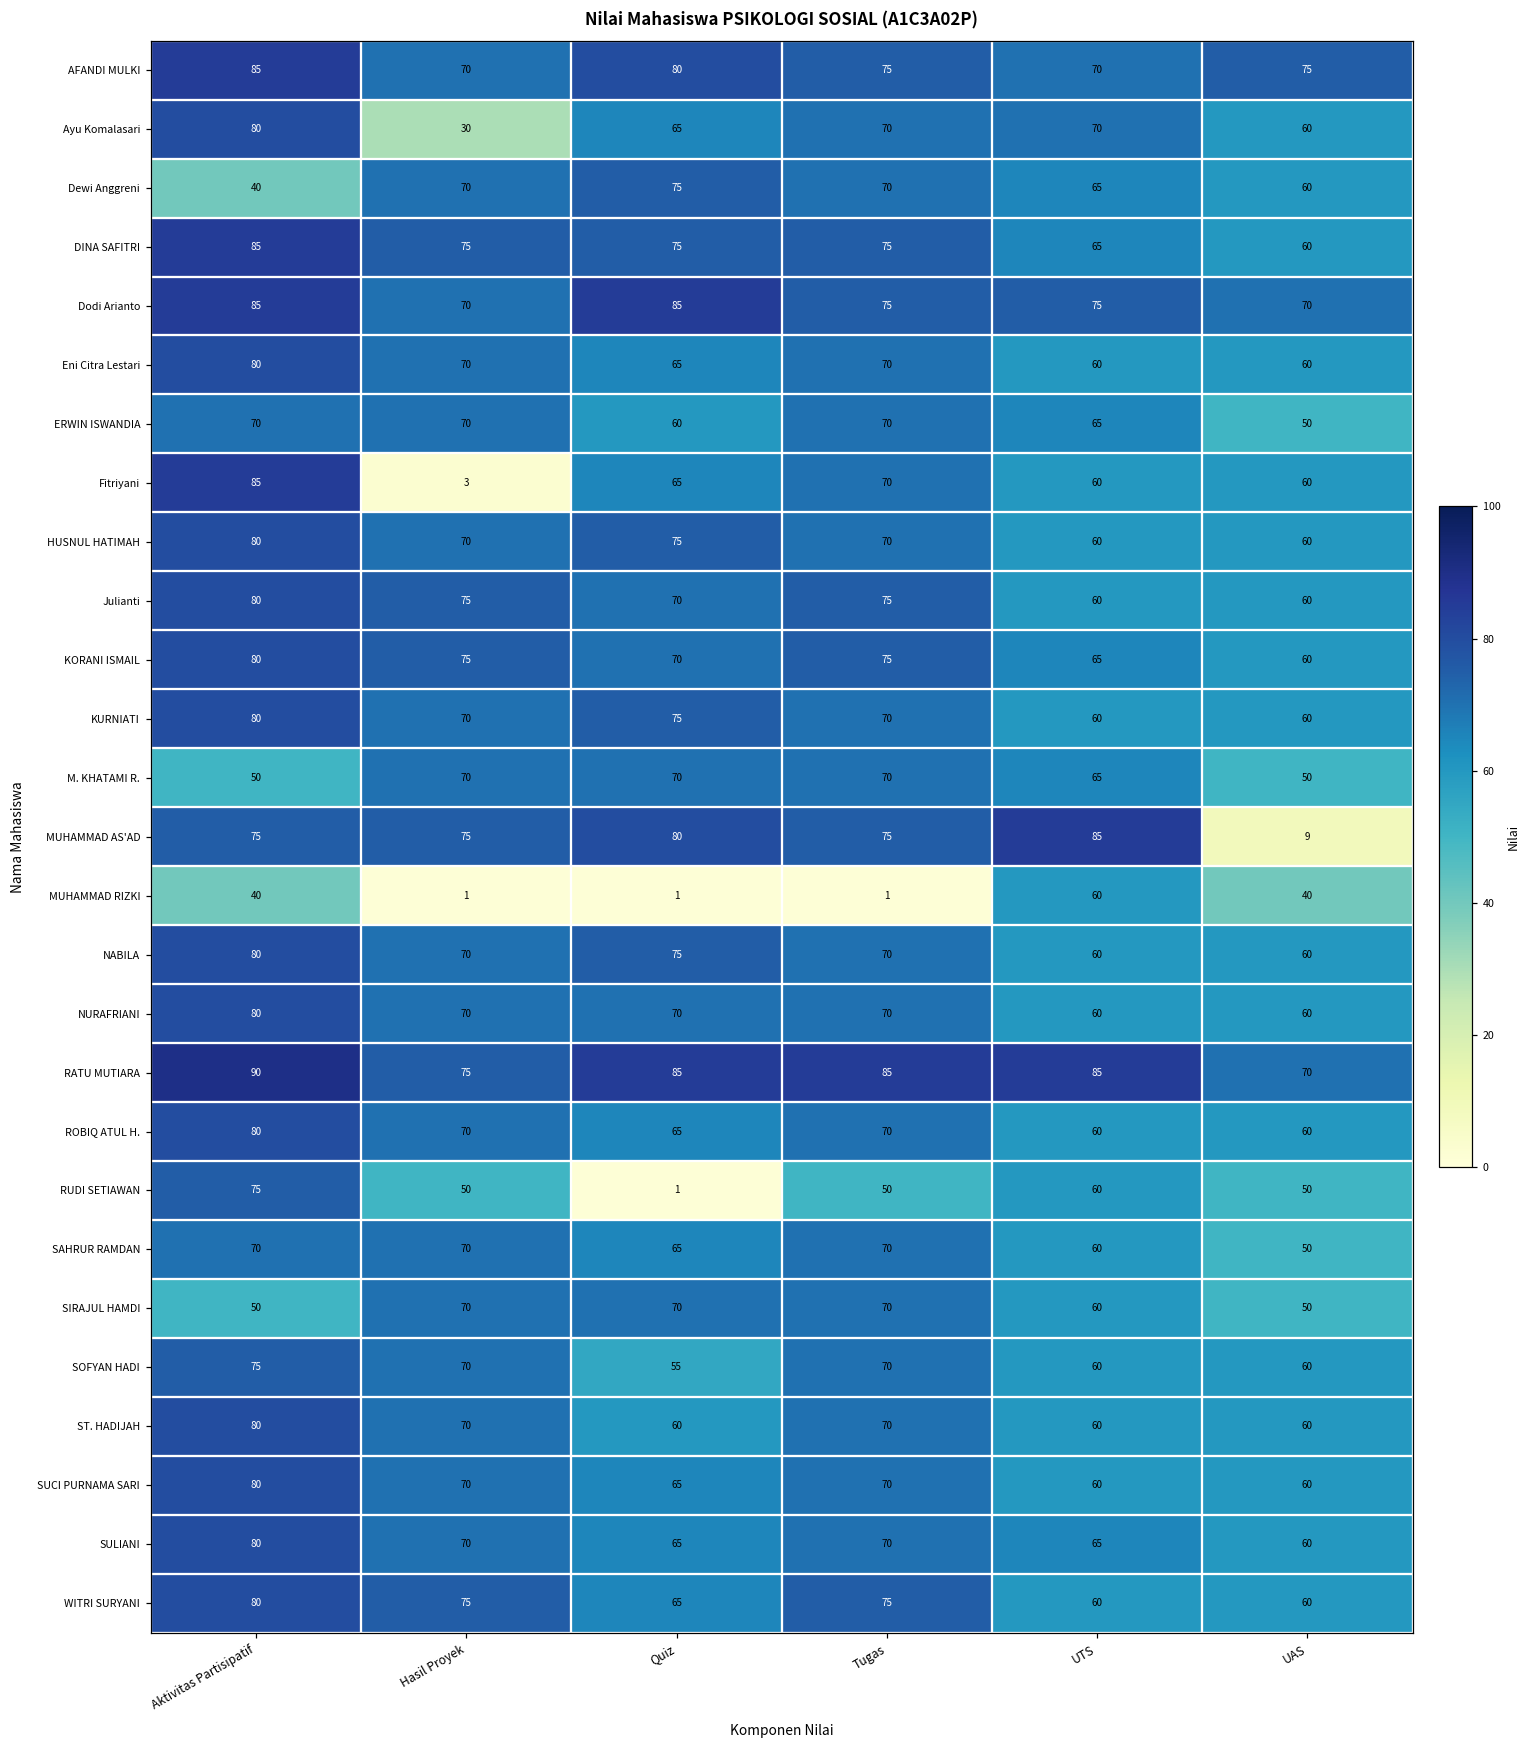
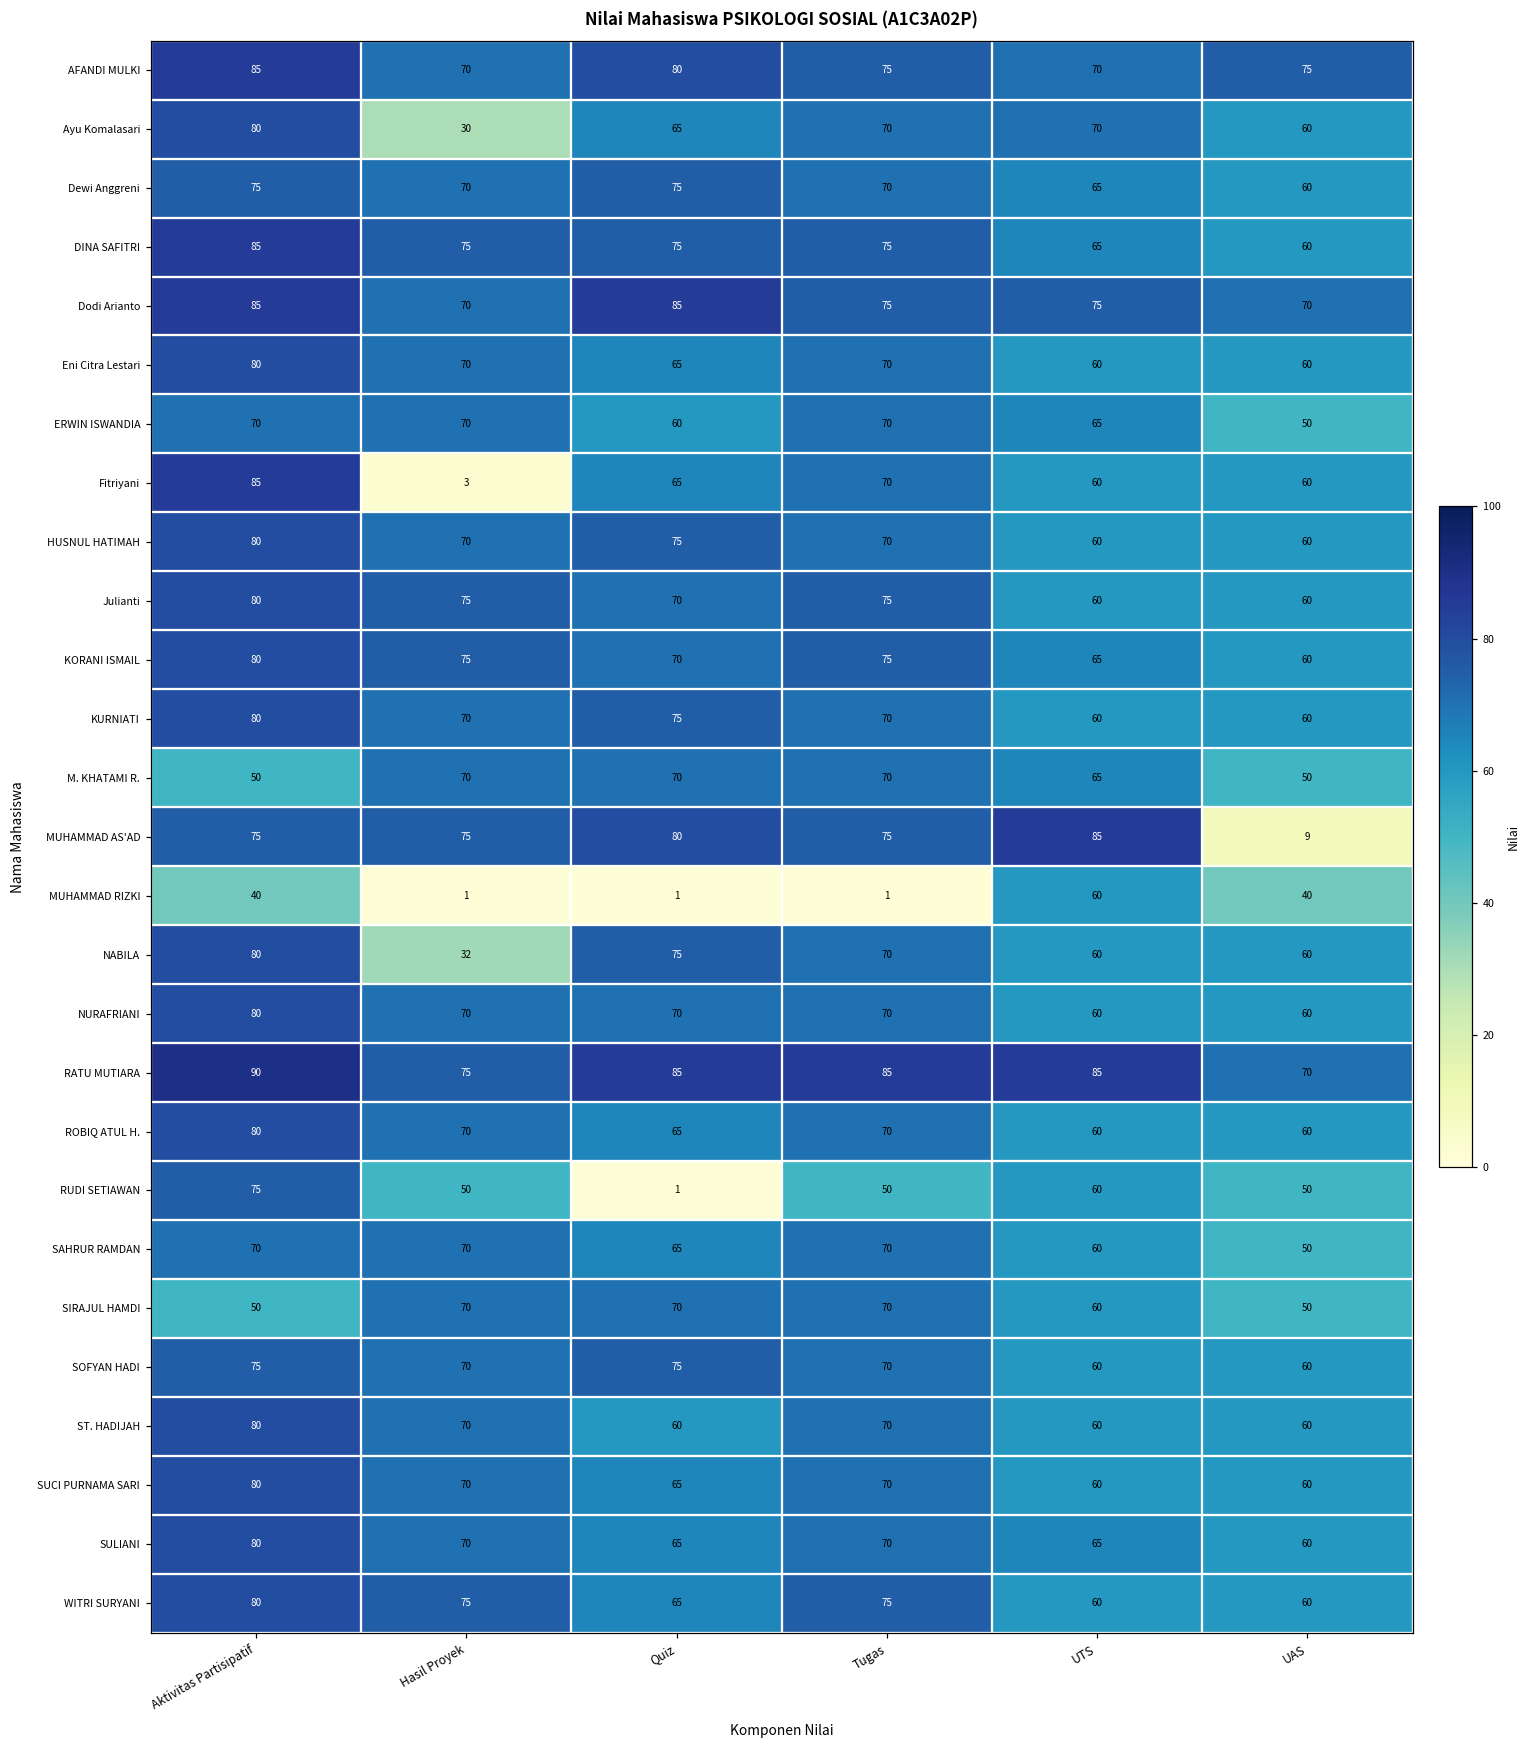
Dewi Anggreni, Aktivitas Partisipatif: 40 -> 75
NABILA, Hasil Proyek: 70 -> 32
SOFYAN HADI, Quiz: 55 -> 75
